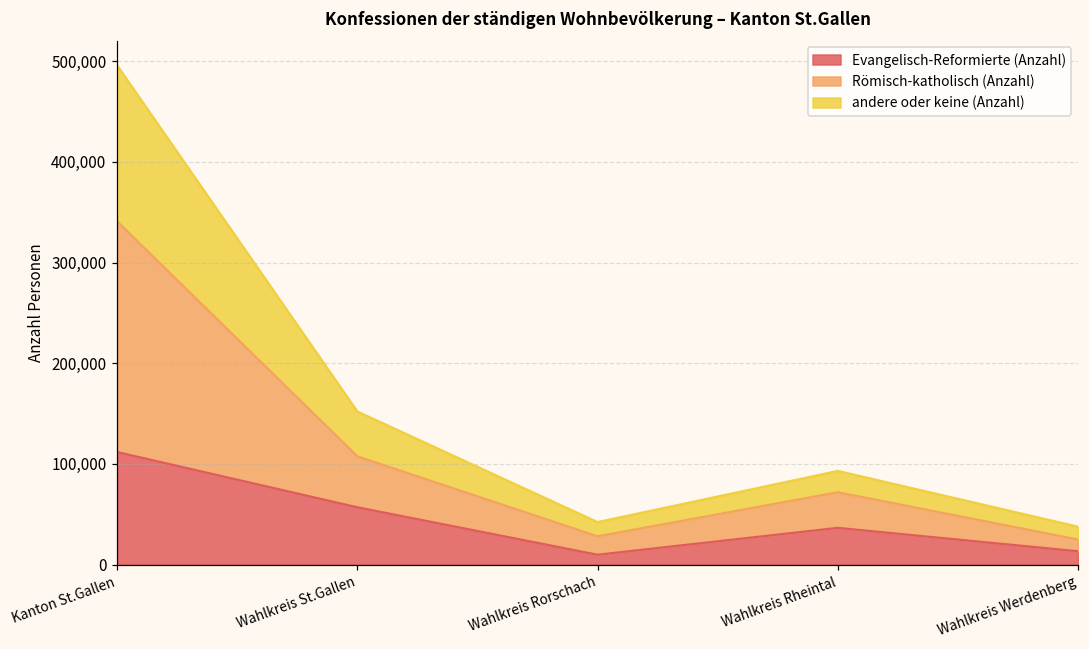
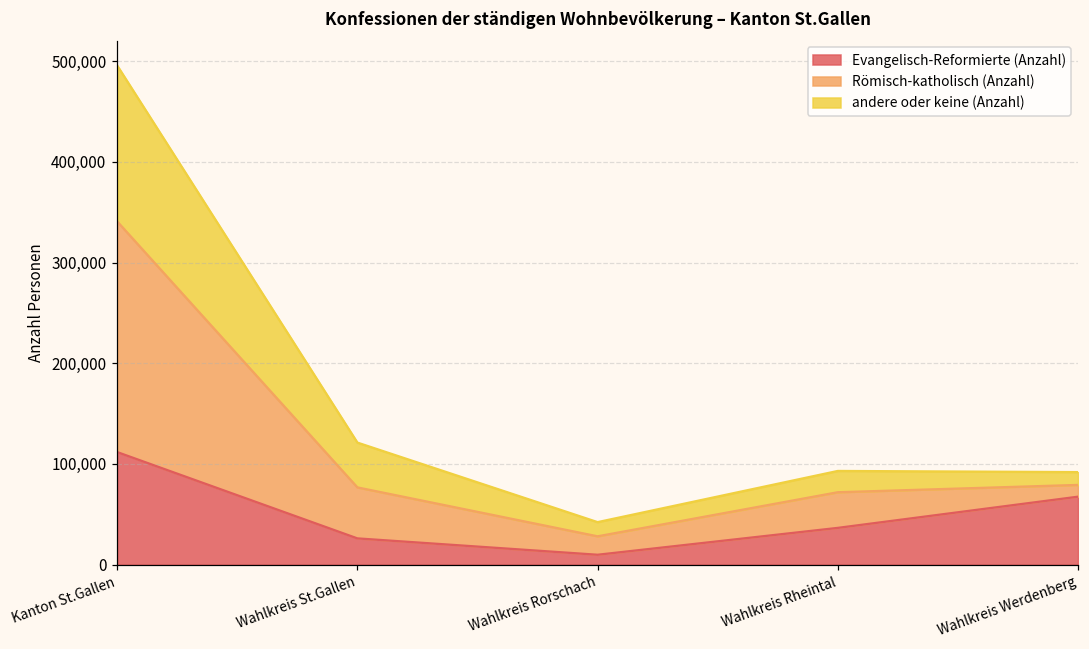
Evangelisch-Reformierte (Anzahl), Wahlkreis St.Gallen: 60,000 -> 30,000
Evangelisch-Reformierte (Anzahl), Wahlkreis Werdenberg: 10,000 -> 70,000
